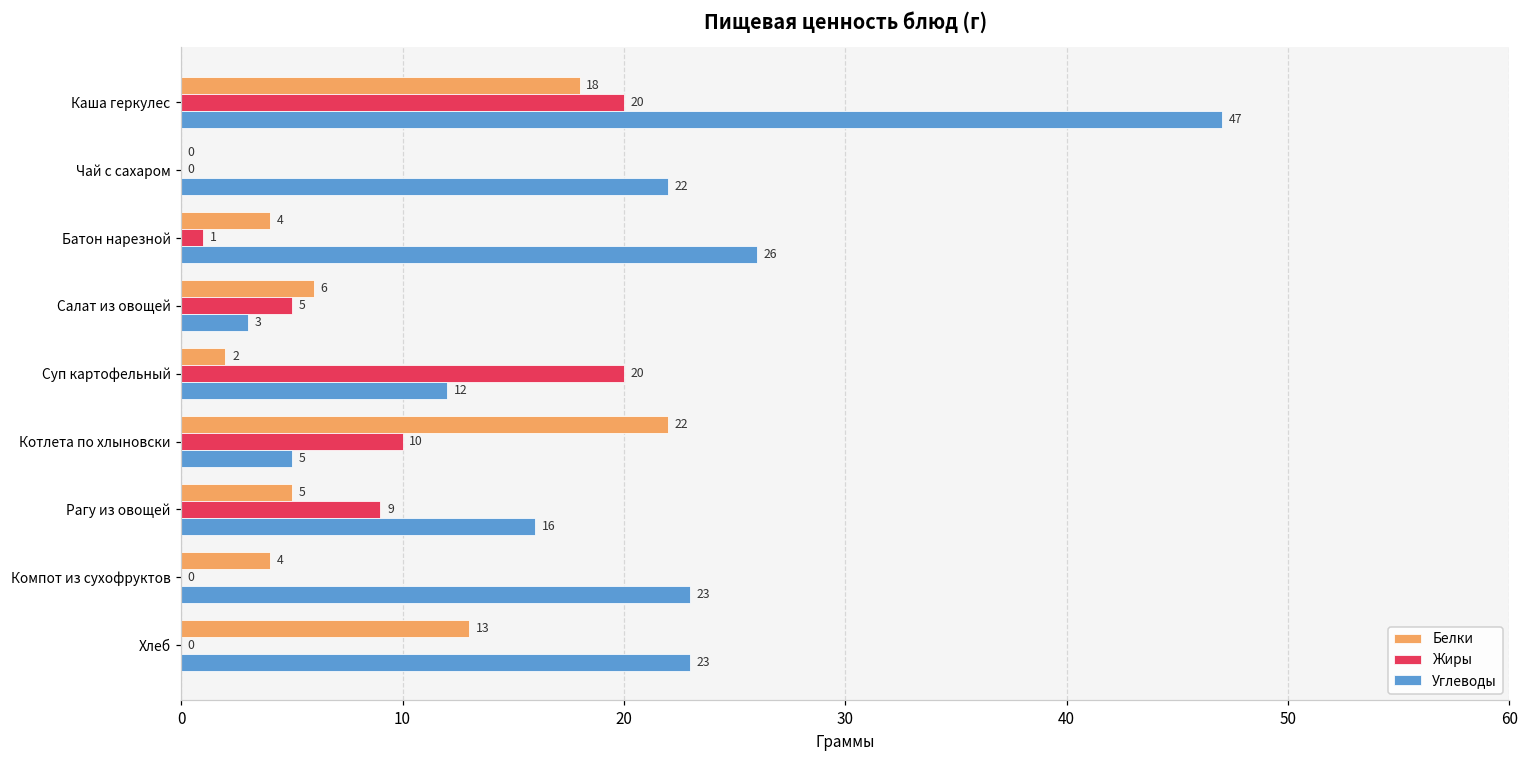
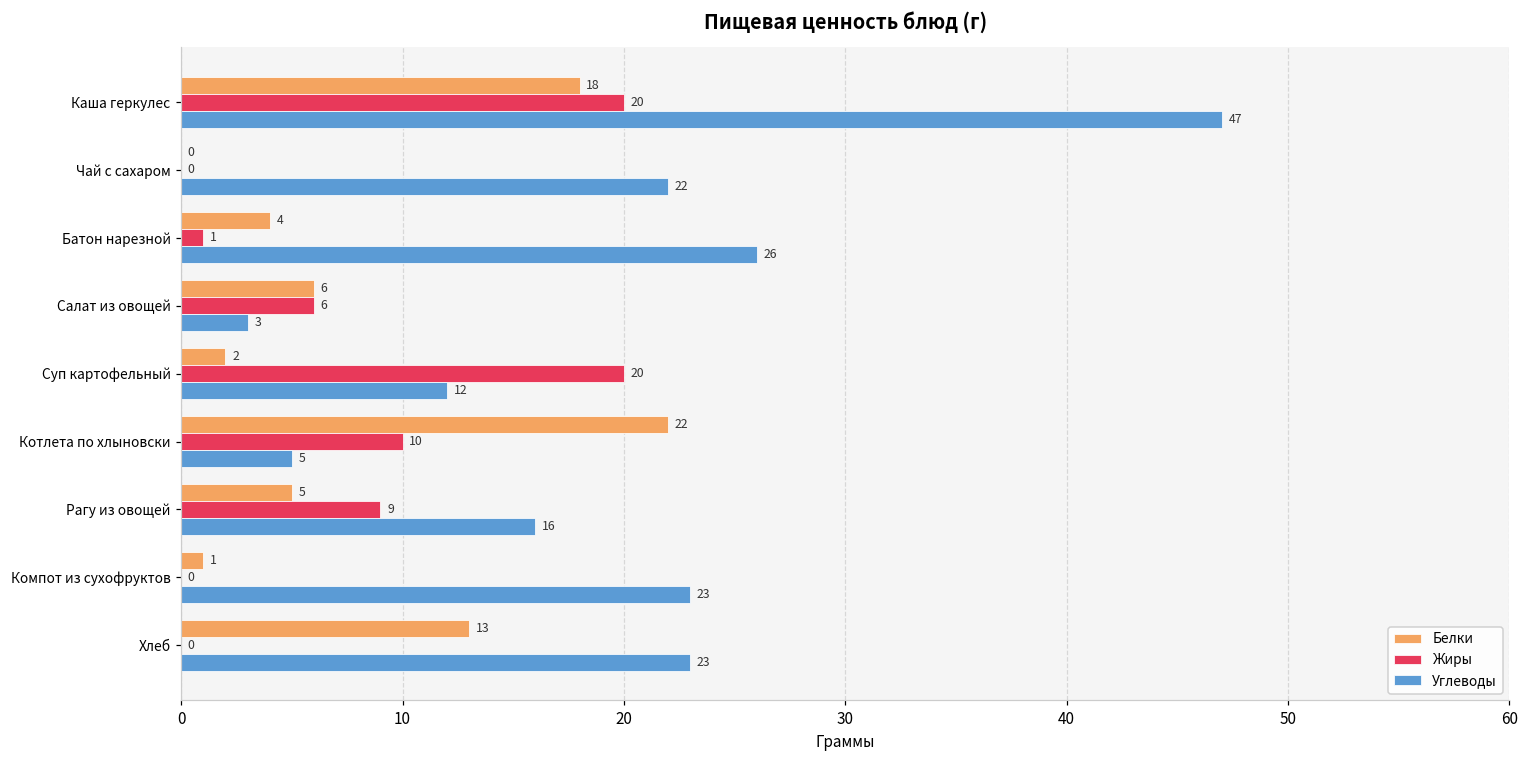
Жиры, Салат из овощей: 5 -> 6
Белки, Компот из сухофруктов: 4 -> 1
